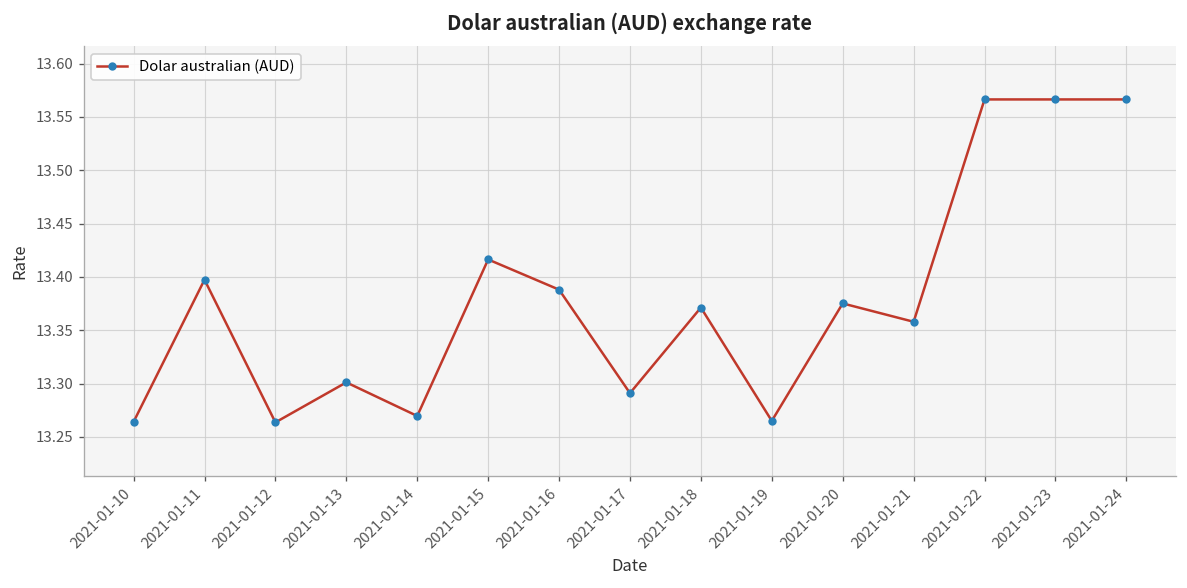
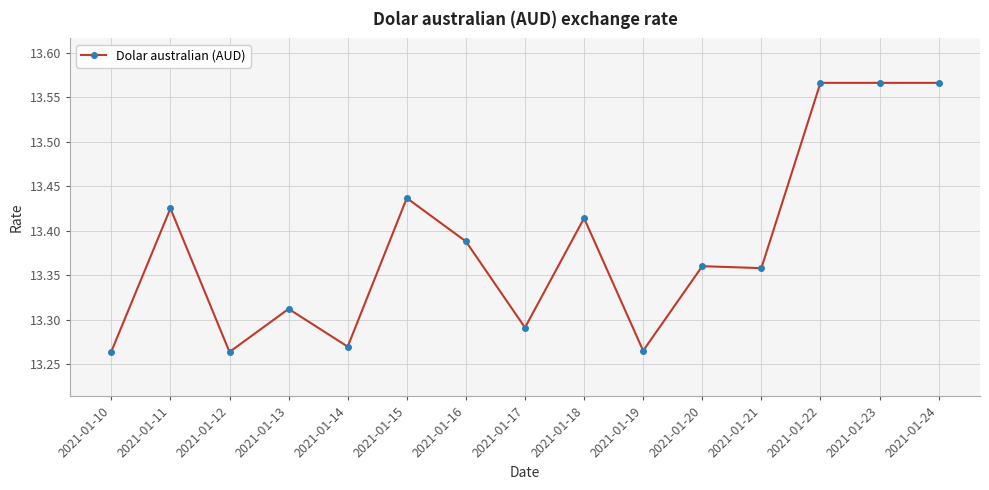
2021-01-11: 13.40 -> 13.43
2021-01-13: 13.30 -> 13.31
2021-01-15: 13.42 -> 13.44
2021-01-18: 13.37 -> 13.41
2021-01-20: 13.38 -> 13.36
